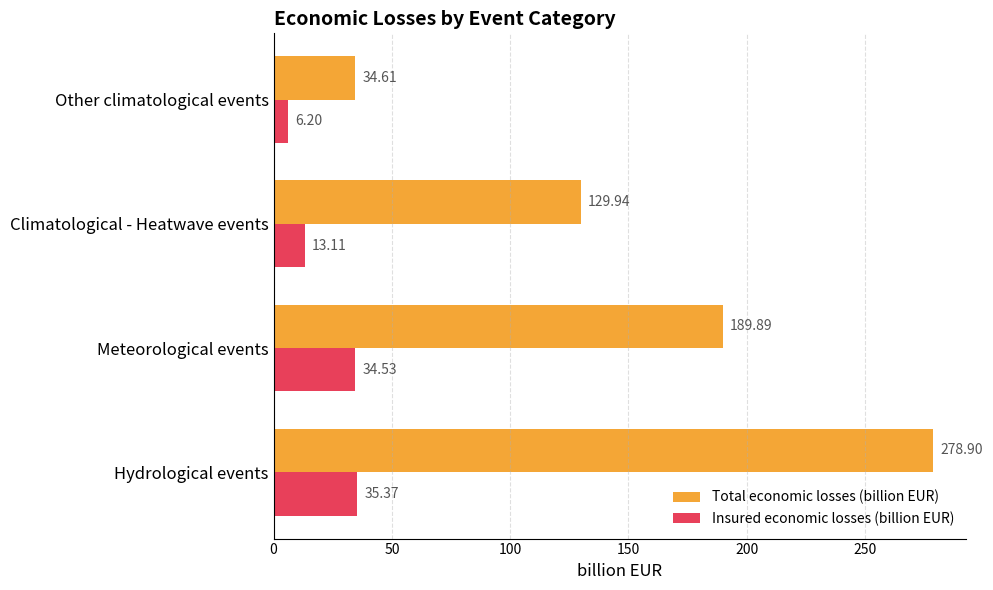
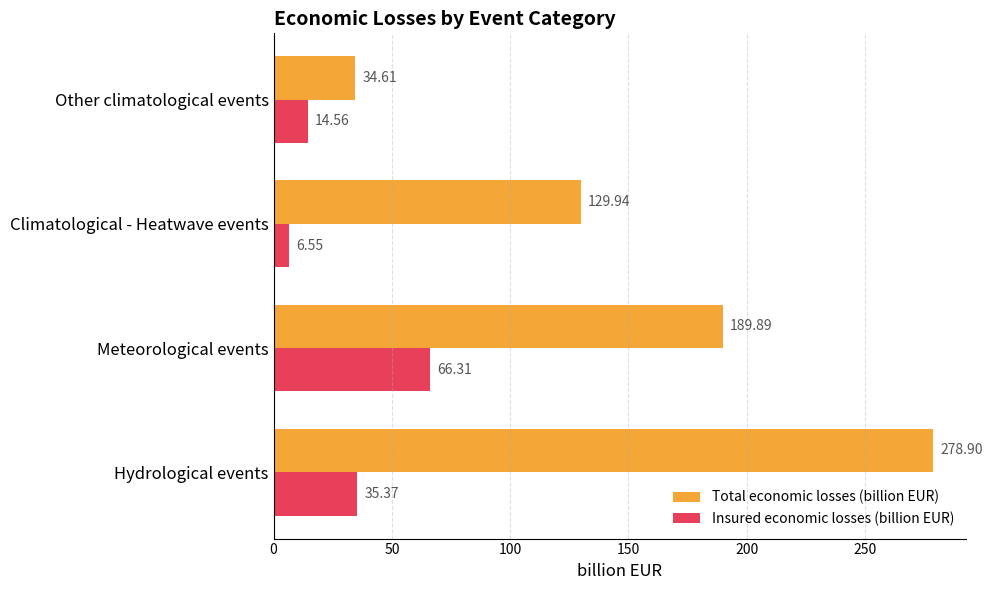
Insured economic losses (billion EUR), Other climatological events: 6.20 -> 14.56
Insured economic losses (billion EUR), Climatological - Heatwave events: 13.11 -> 6.55
Insured economic losses (billion EUR), Meteorological events: 34.53 -> 66.31
